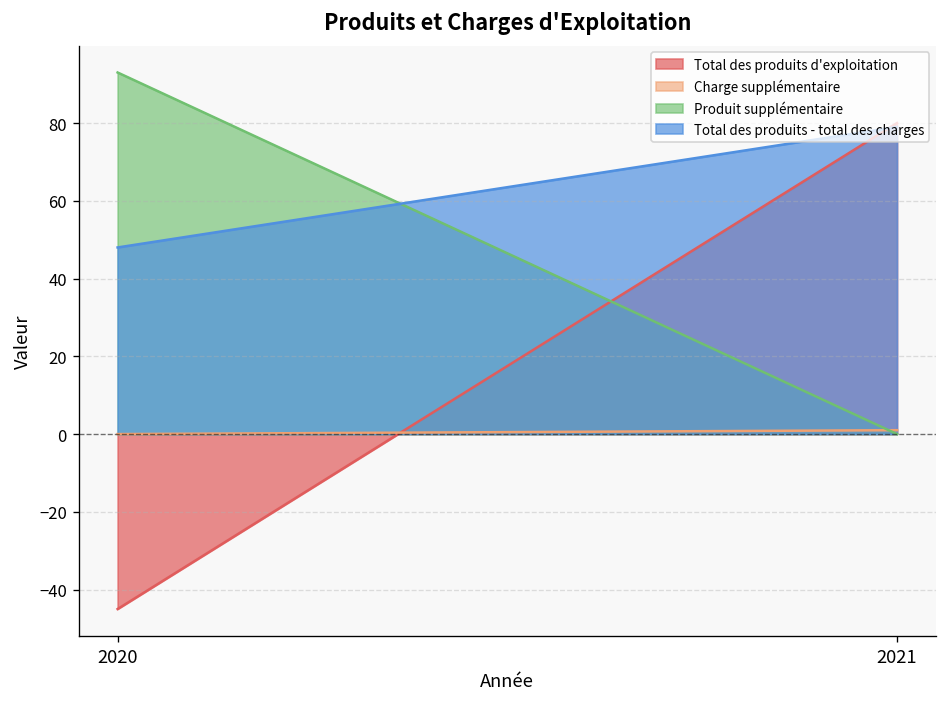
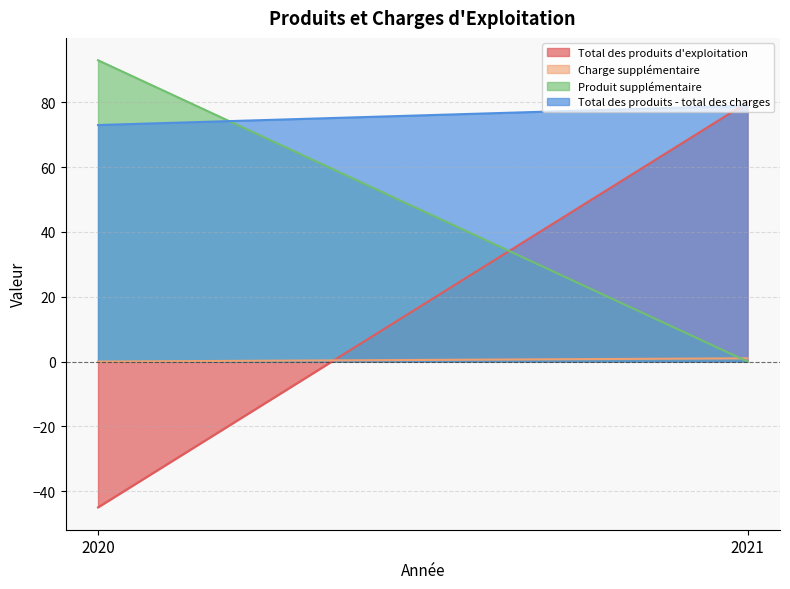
Total des produits - total des charges, 2020: 48 -> 73
